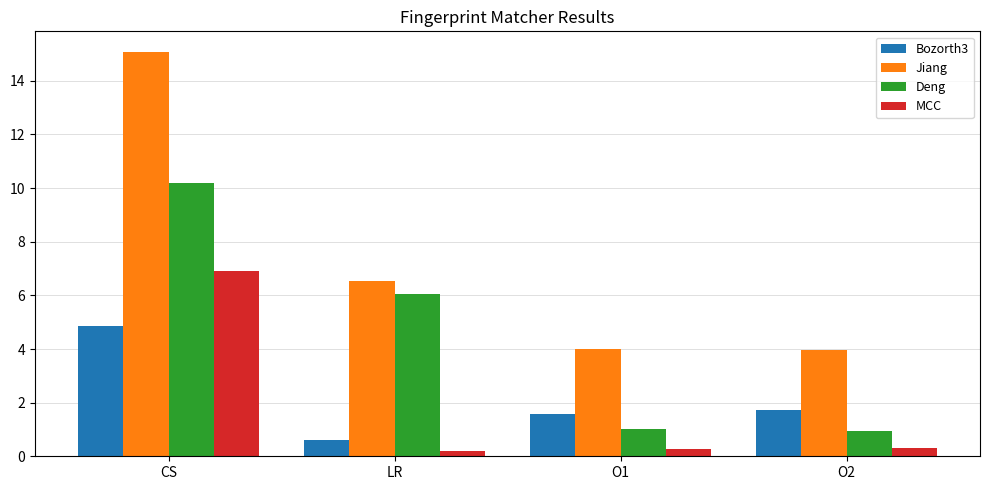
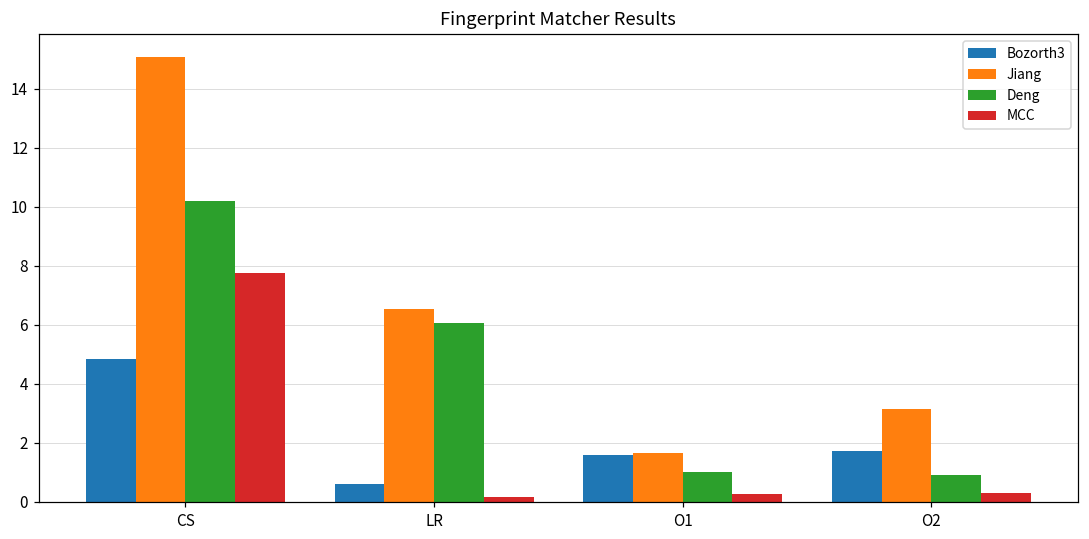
MCC, CS: 6.9 -> 7.8
Jiang, O1: 4.0 -> 1.7
Jiang, O2: 4.0 -> 3.2
